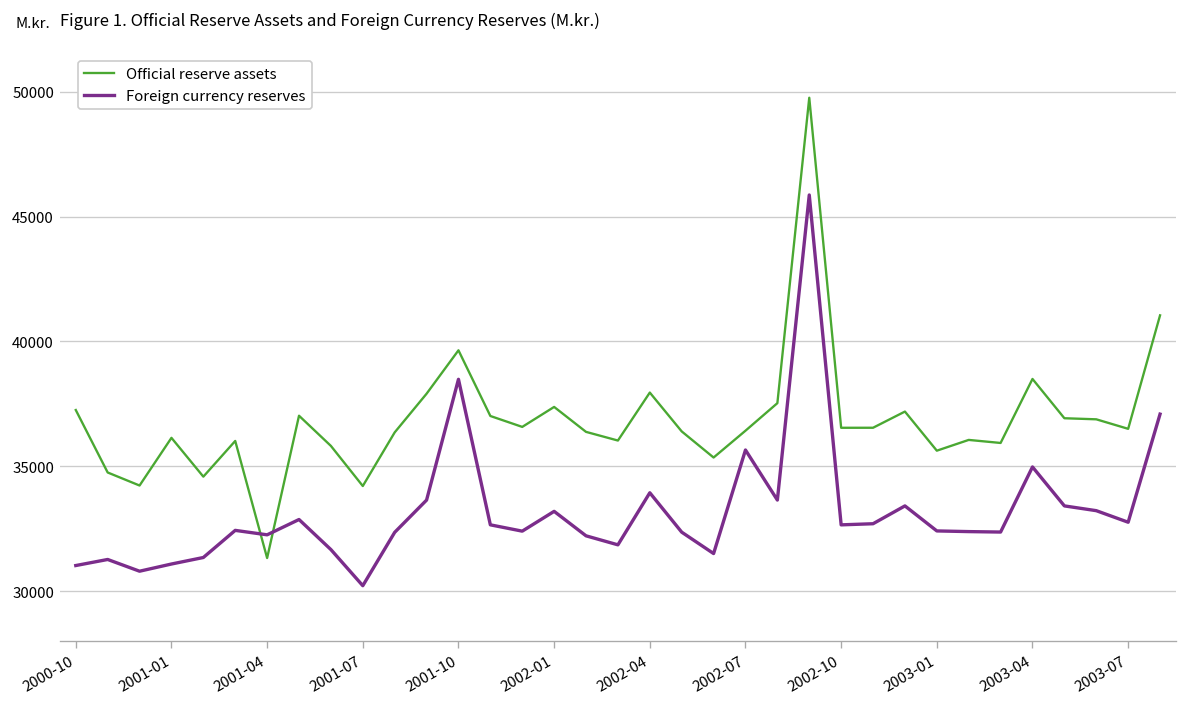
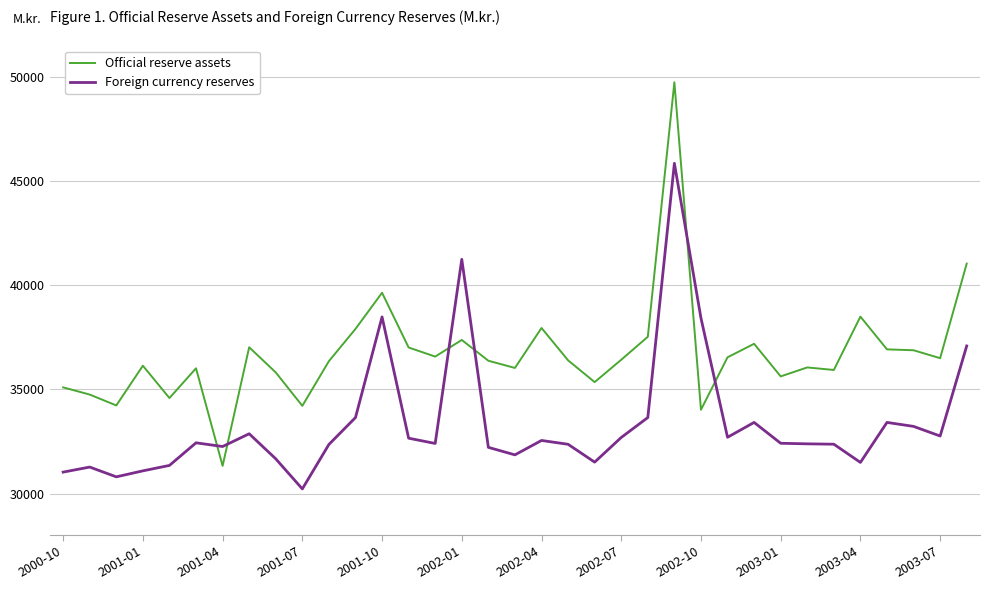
Official reserve assets, 2000-10: 37300 -> 35100
Foreign currency reserves, 2002-01: 33200 -> 41300
Foreign currency reserves, 2002-04: 33900 -> 32500
Foreign currency reserves, 2002-07: 35700 -> 32700
Official reserve assets, 2002-10: 36500 -> 34000
Foreign currency reserves, 2002-10: 32700 -> 38400
Foreign currency reserves, 2003-04: 35000 -> 31500
